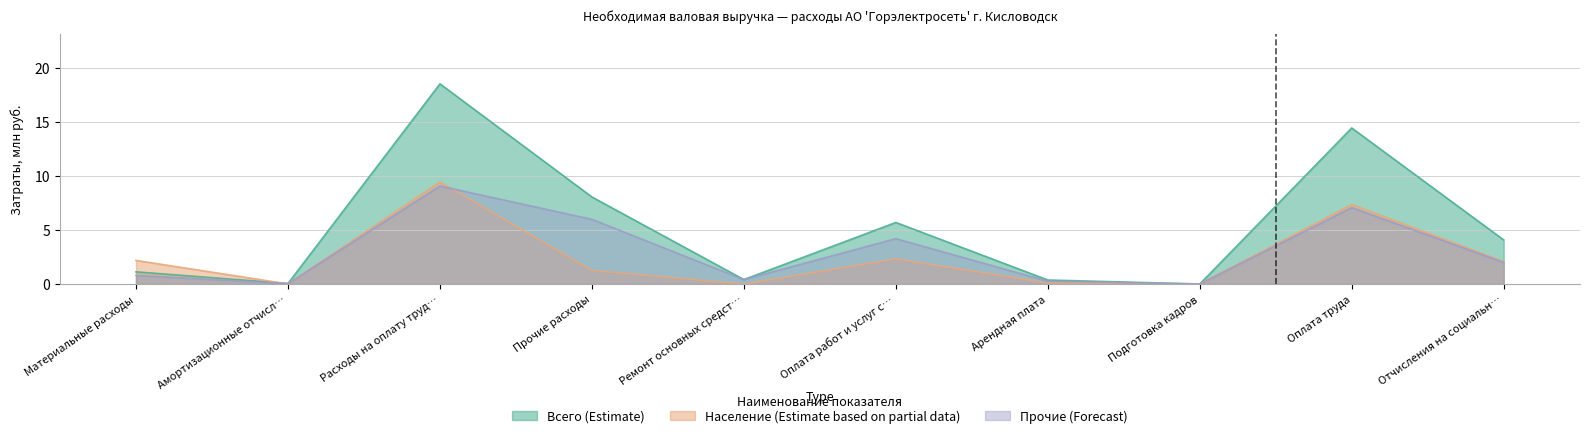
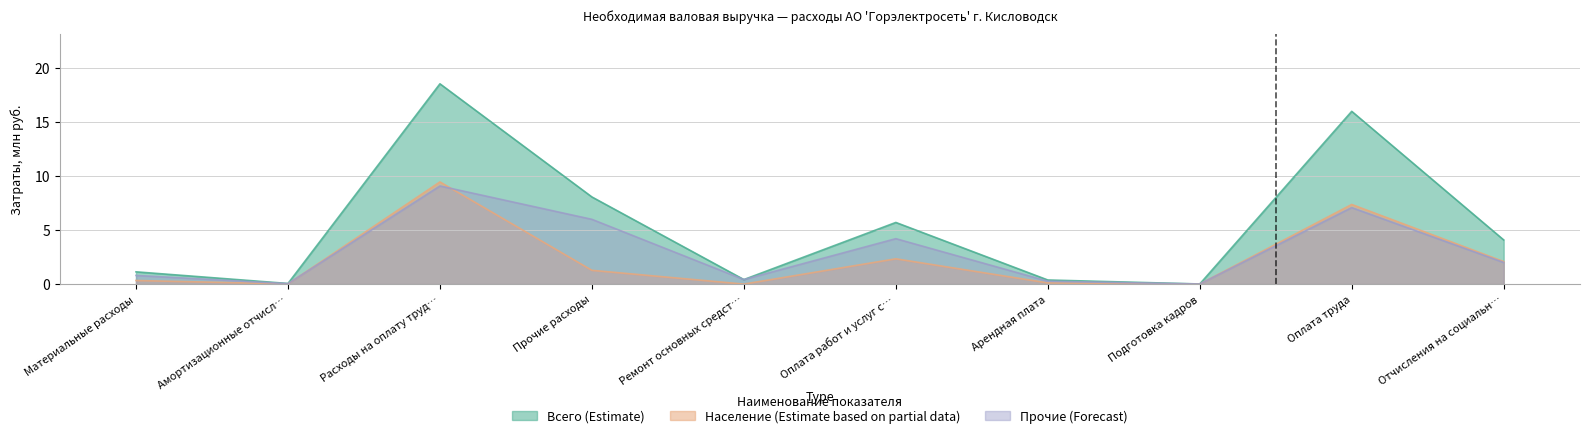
Население (Estimate based on partial data), Материальные расходы: 2.2 -> 0.3
Всего (Estimate), Оплата труда: 14.4 -> 16.0
